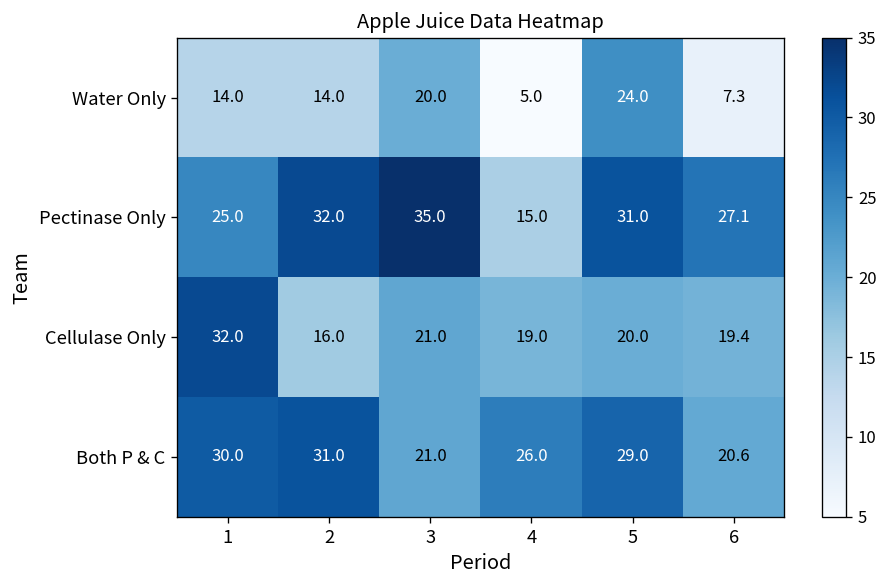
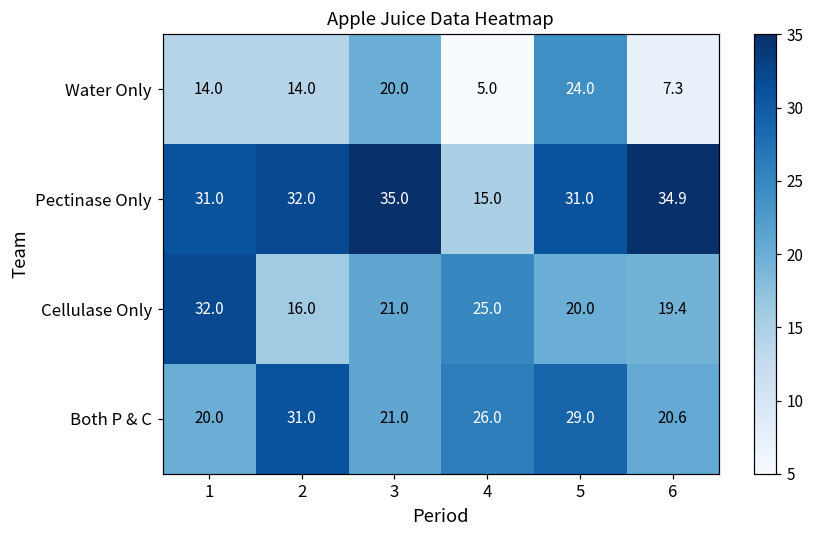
Pectinase Only, 1: 25.0 -> 31.0
Pectinase Only, 6: 27.1 -> 34.9
Cellulase Only, 4: 19.0 -> 25.0
Both P & C, 1: 30.0 -> 20.0
